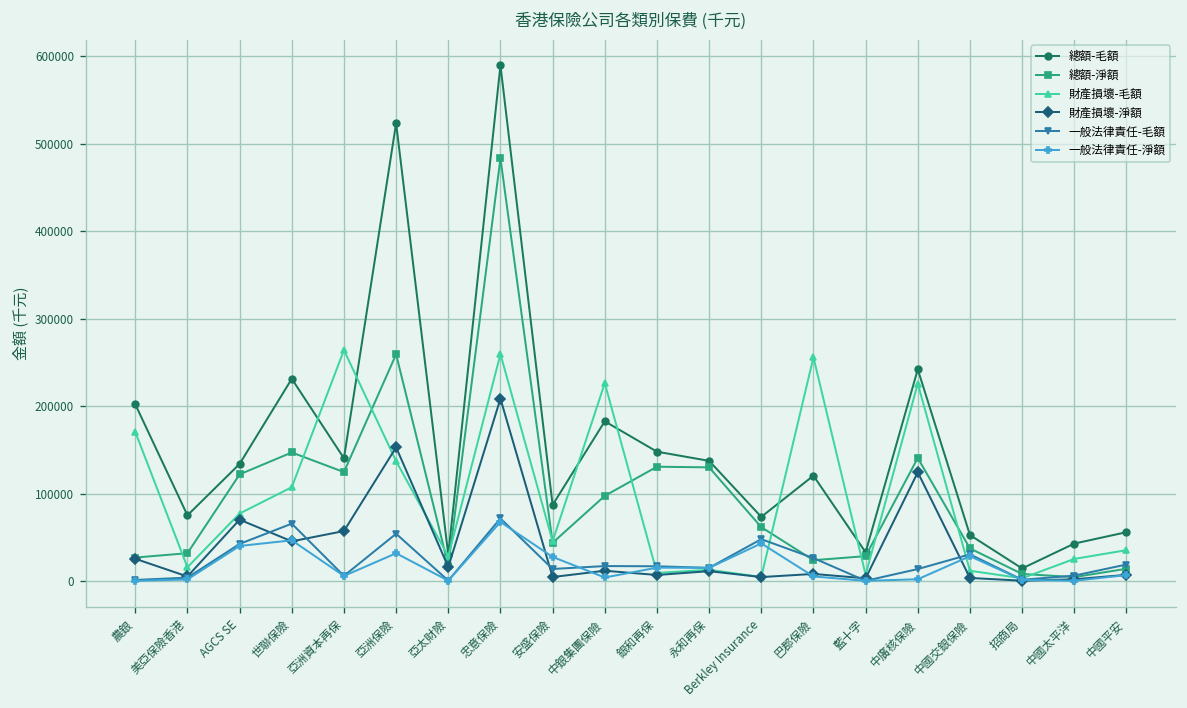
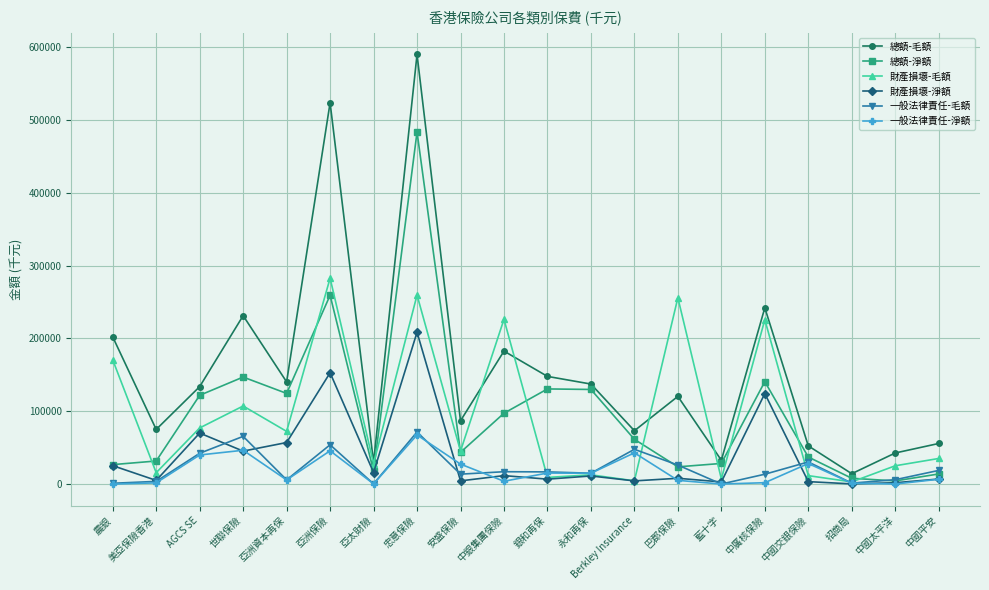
財產損壞-毛額, 亞洲資本再保: 260000 -> 70000
財產損壞-毛額, 亞洲保險: 140000 -> 280000
一般法律責任-淨額, 亞洲保險: 30000 -> 50000
